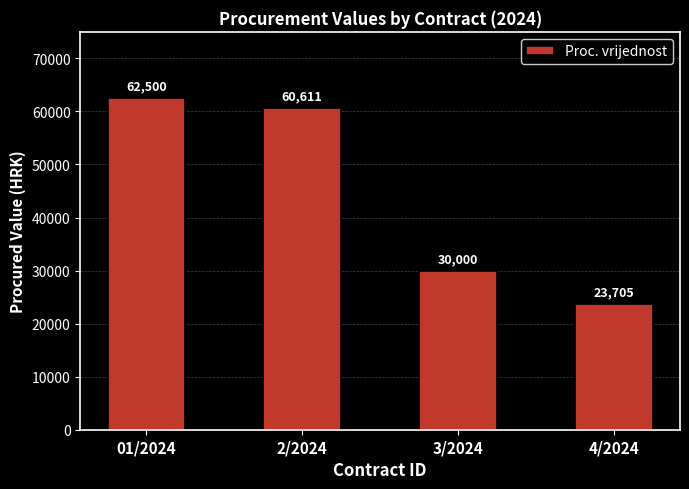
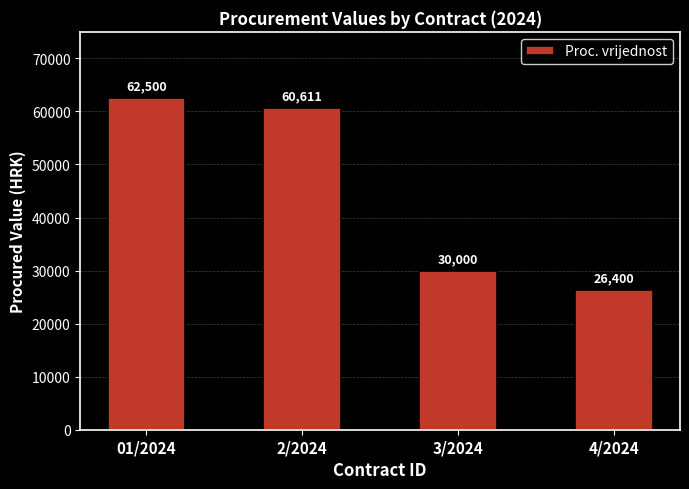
4/2024: 23,705 -> 26,400
